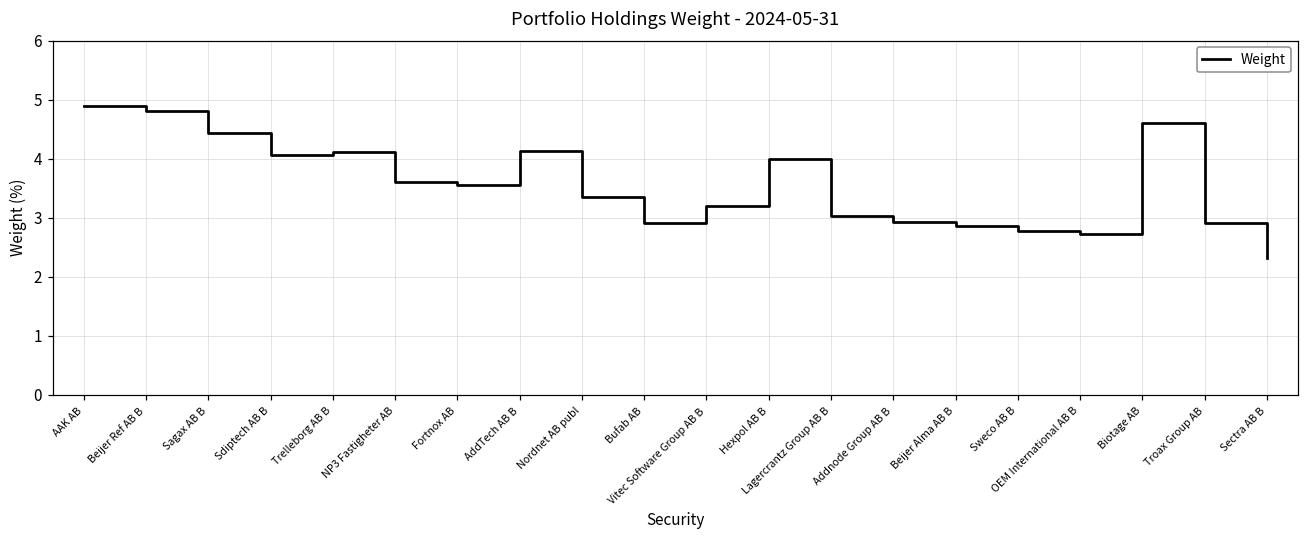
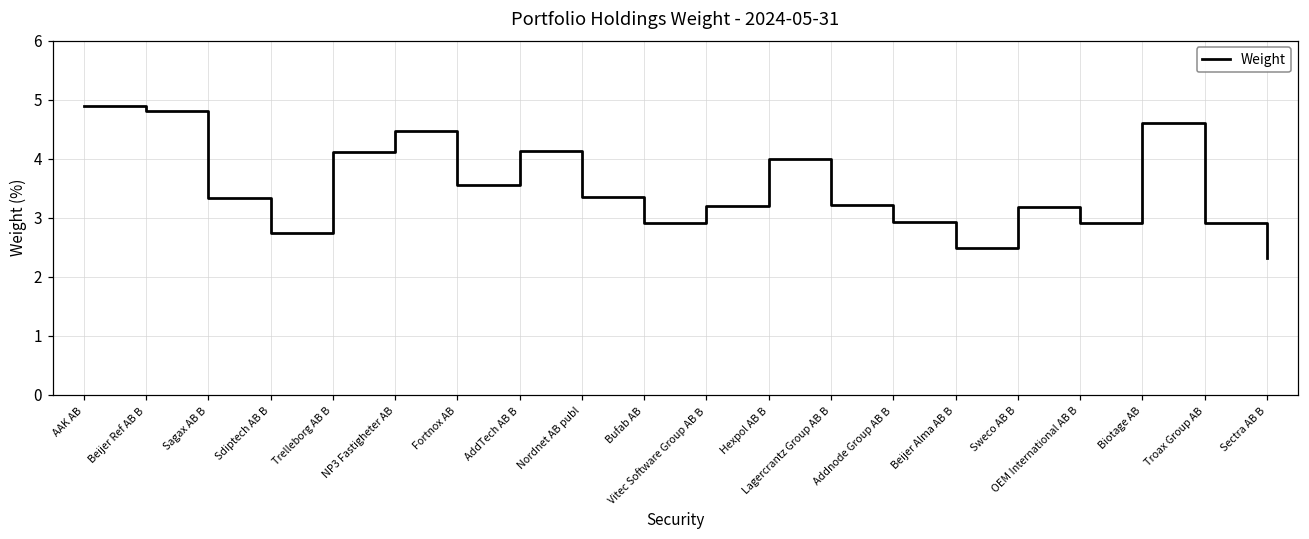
Sagax AB B: 4.4 -> 3.3
Sdiptech AB B: 4.1 -> 2.8
NP3 Fastigheter AB: 3.6 -> 4.5
Lagercrantz Group AB B: 3.0 -> 3.2
Beijer Alma AB B: 2.9 -> 2.5
Sweco AB B: 2.8 -> 3.2
OEM International AB B: 2.7 -> 2.9
